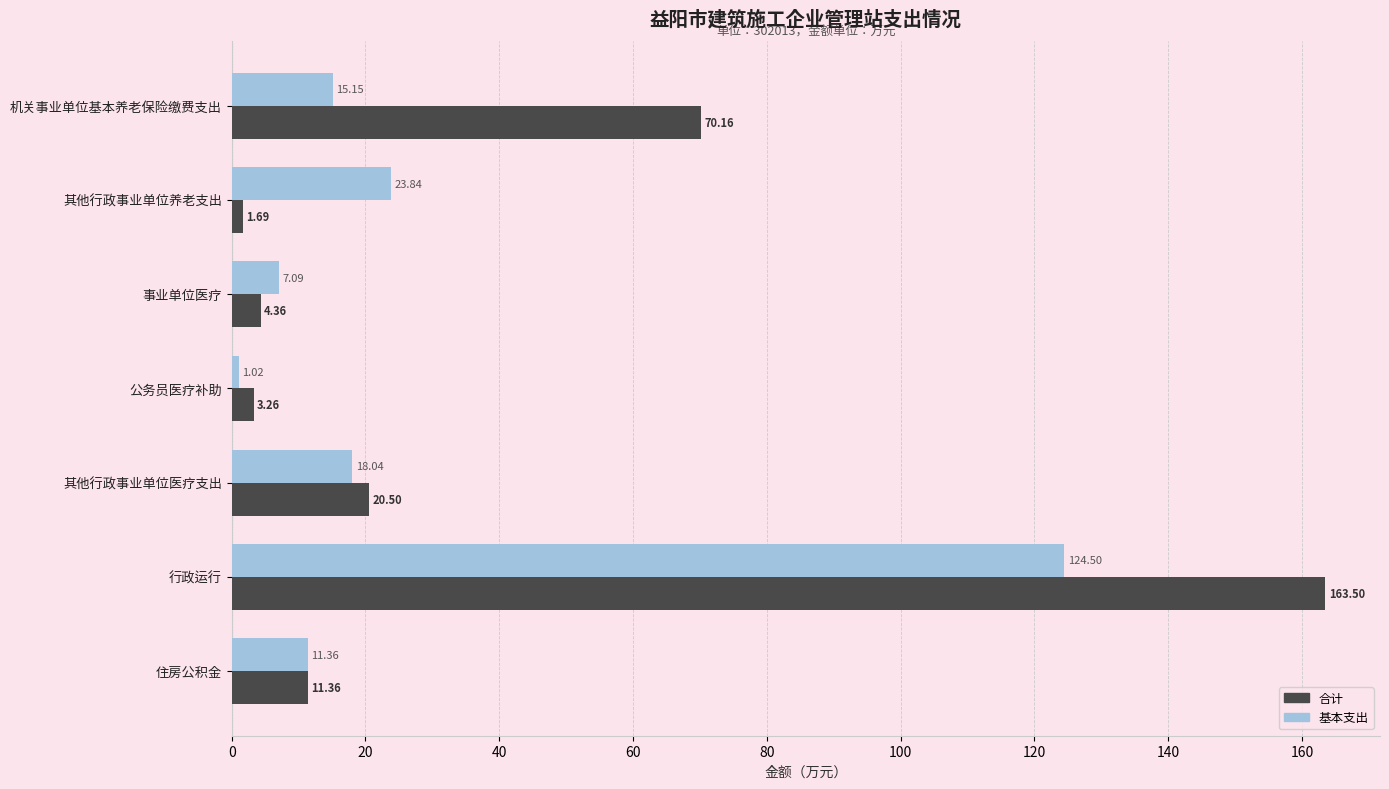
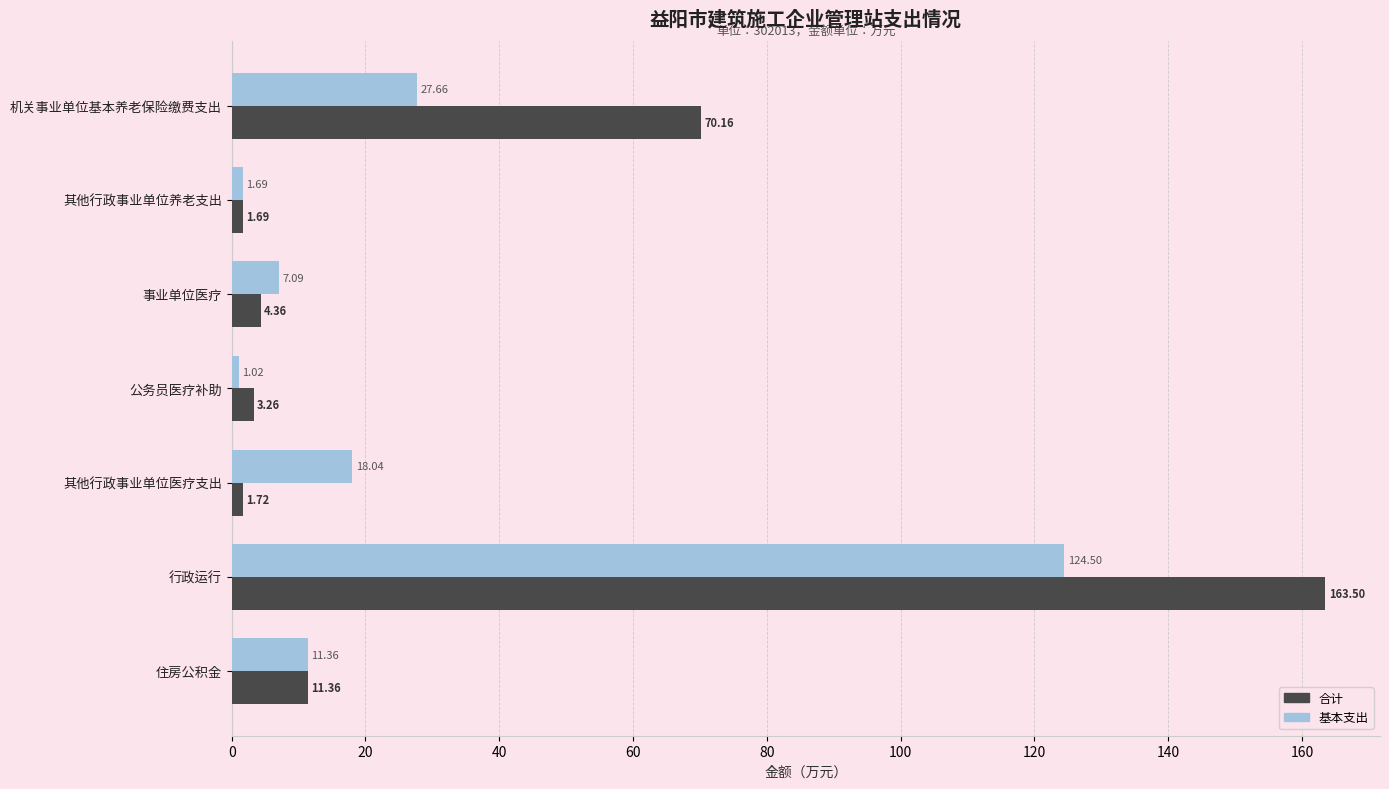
基本支出, 机关事业单位基本养老保险缴费支出: 15.15 -> 27.66
基本支出, 其他行政事业单位养老支出: 23.84 -> 1.69
合计, 其他行政事业单位医疗支出: 20.50 -> 1.72
